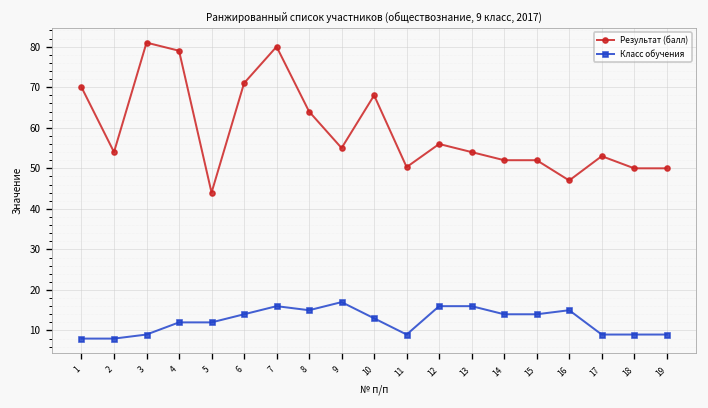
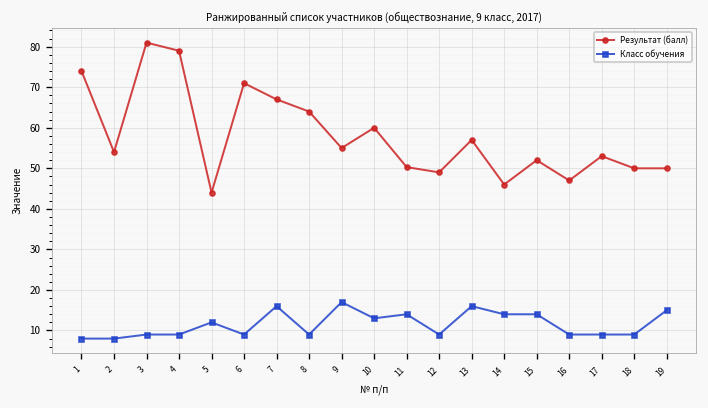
Результат (балл), 1: 70 -> 74
Класс обучения, 4: 12 -> 9
Класс обучения, 6: 14 -> 9
Результат (балл), 7: 80 -> 67
Класс обучения, 8: 15 -> 9
Результат (балл), 10: 68 -> 60
Класс обучения, 11: 9 -> 14
Результат (балл), 12: 56 -> 49
Класс обучения, 12: 16 -> 9
Результат (балл), 13: 54 -> 57
Результат (балл), 14: 52 -> 46
Класс обучения, 16: 15 -> 9
Класс обучения, 19: 9 -> 15
